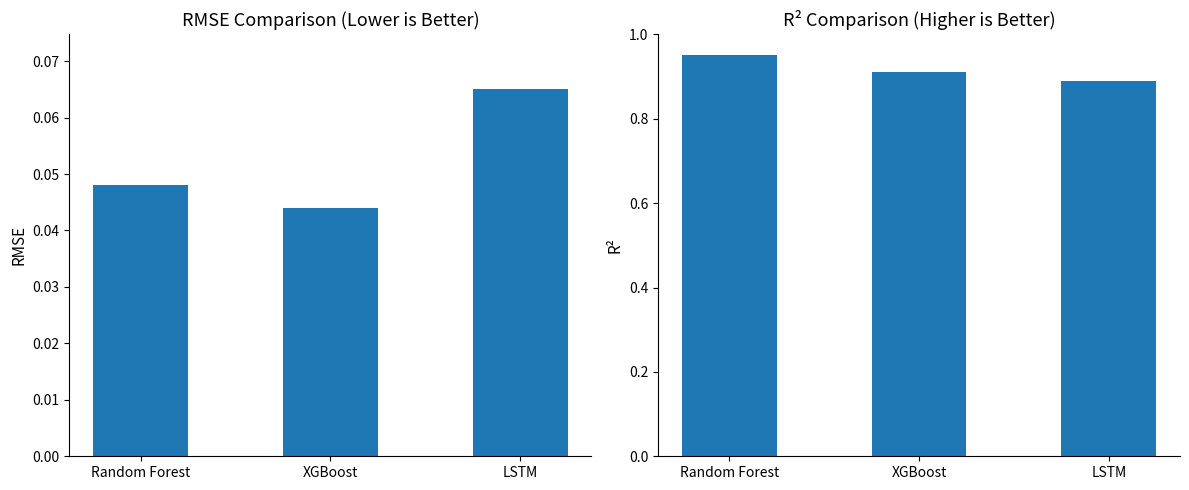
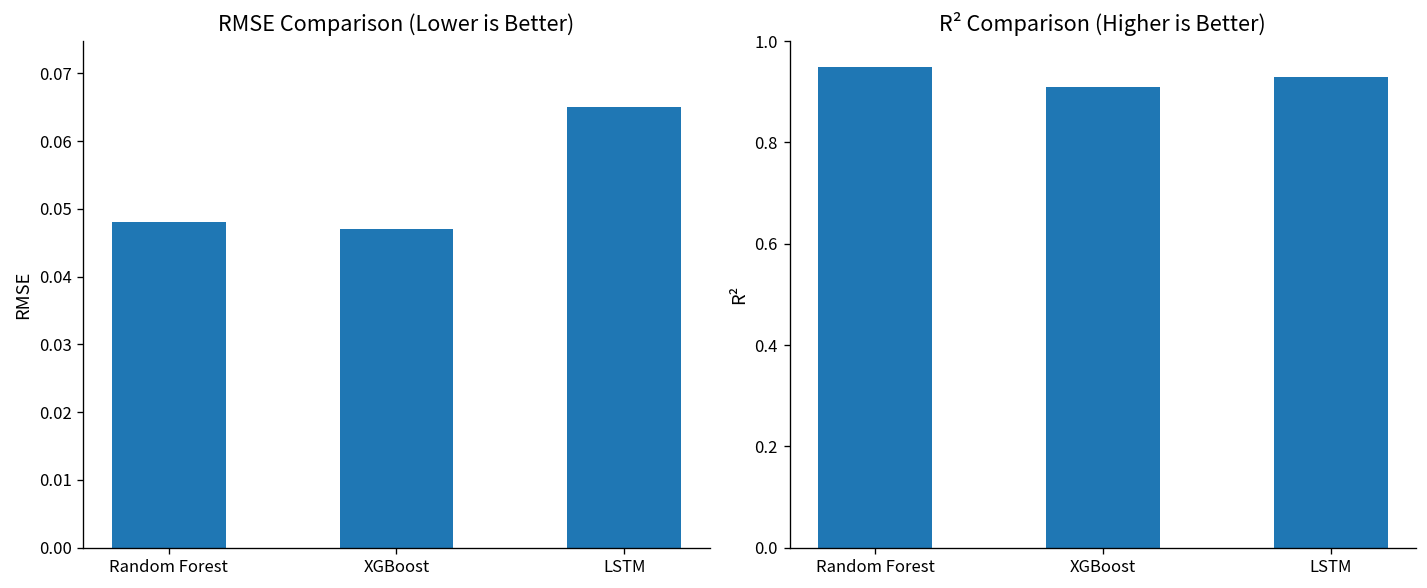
RMSE Comparison (Lower is Better), XGBoost: 0.044 -> 0.047
R² Comparison (Higher is Better), LSTM: 0.89 -> 0.93
